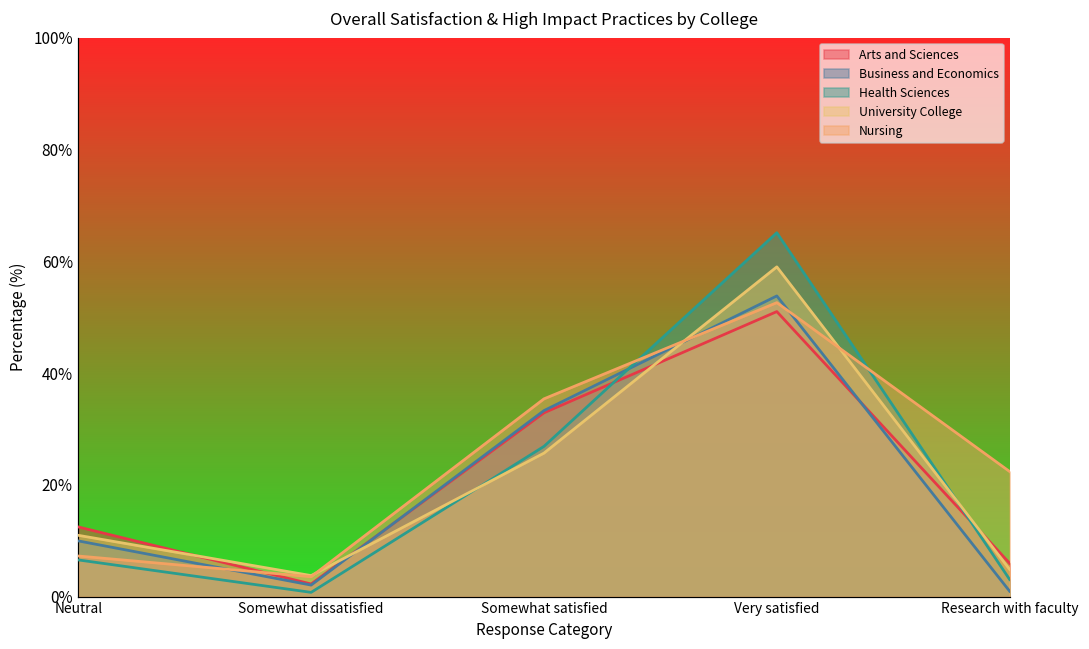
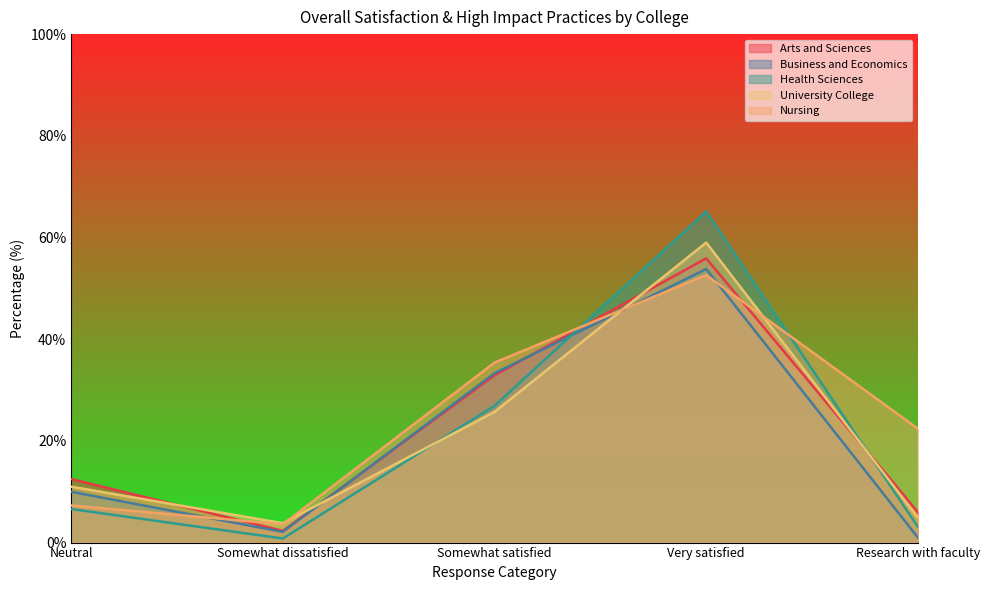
Arts and Sciences, Very satisfied: 51% -> 56%
